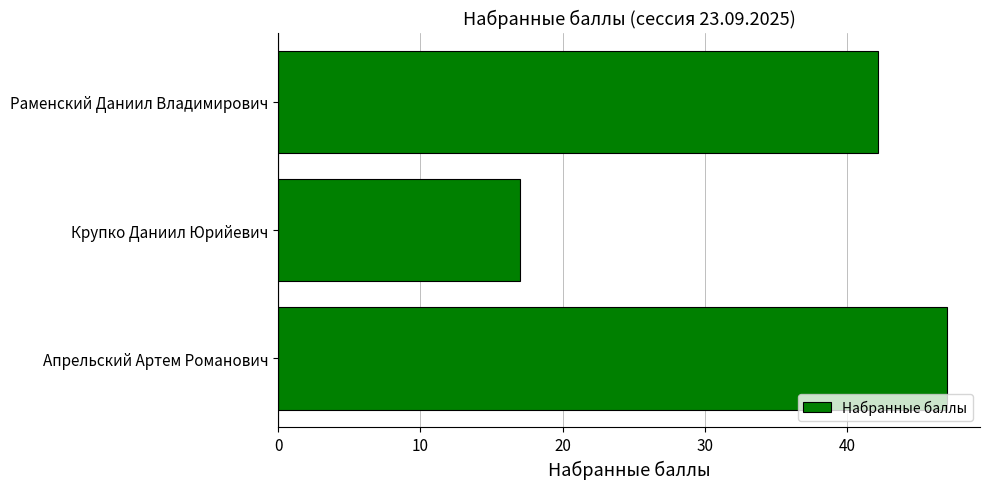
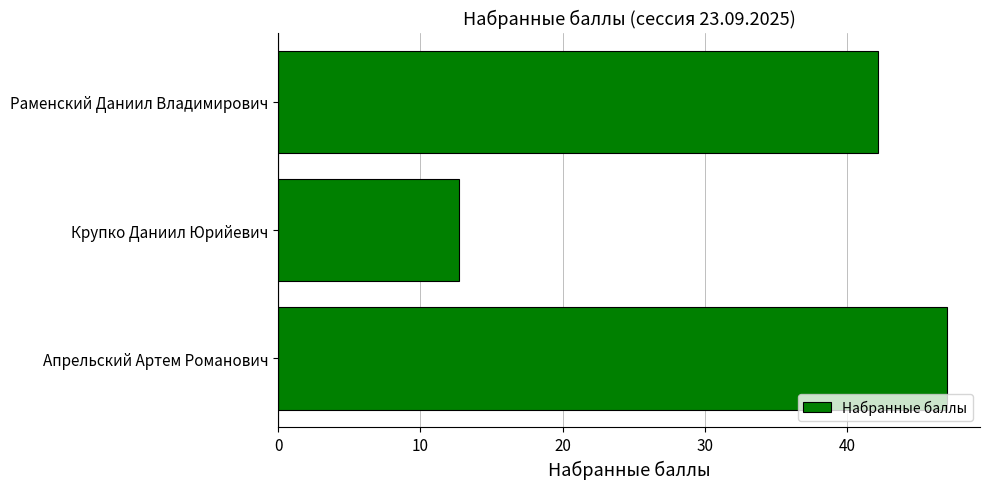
Крупко Даниил Юрийевич: 17.0 -> 12.7
